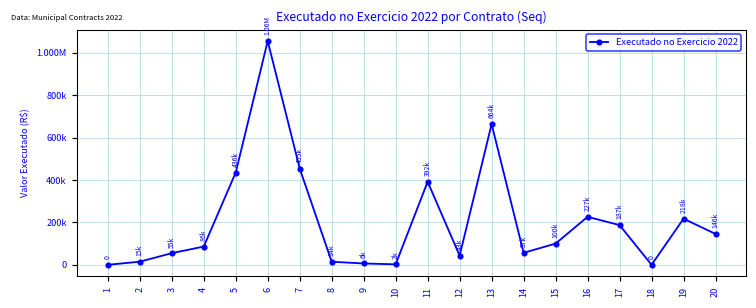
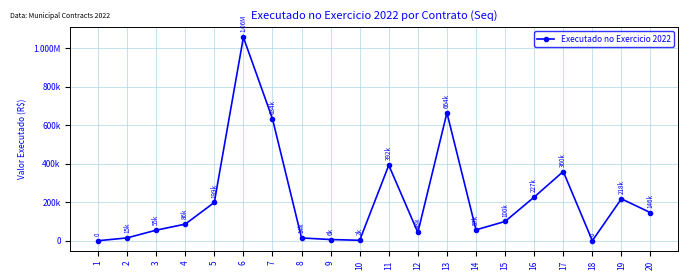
5: 436k -> 199k
7: 455k -> 634k
17: 187k -> 360k
